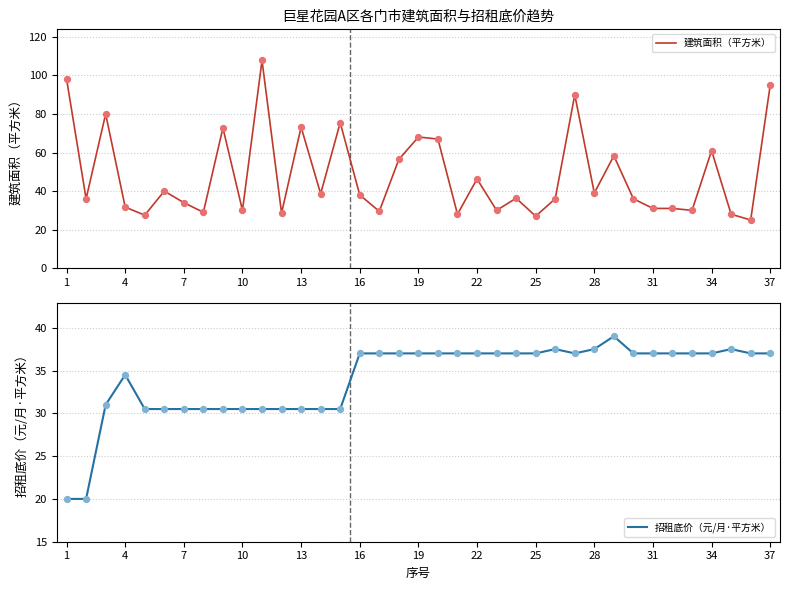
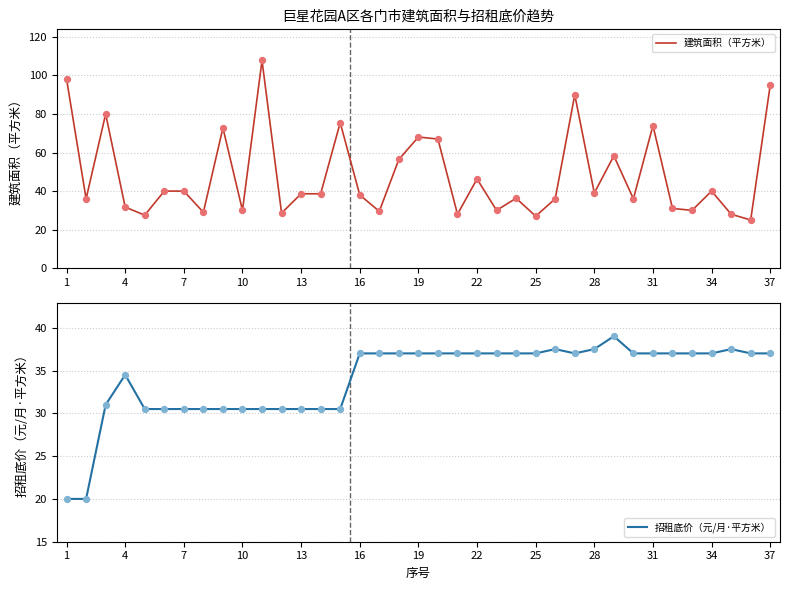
巨星花园A区各门市建筑面积与招租底价趋势, 7: 34 -> 40
巨星花园A区各门市建筑面积与招租底价趋势, 13: 73 -> 39
巨星花园A区各门市建筑面积与招租底价趋势, 31: 31 -> 74
巨星花园A区各门市建筑面积与招租底价趋势, 34: 61 -> 40
